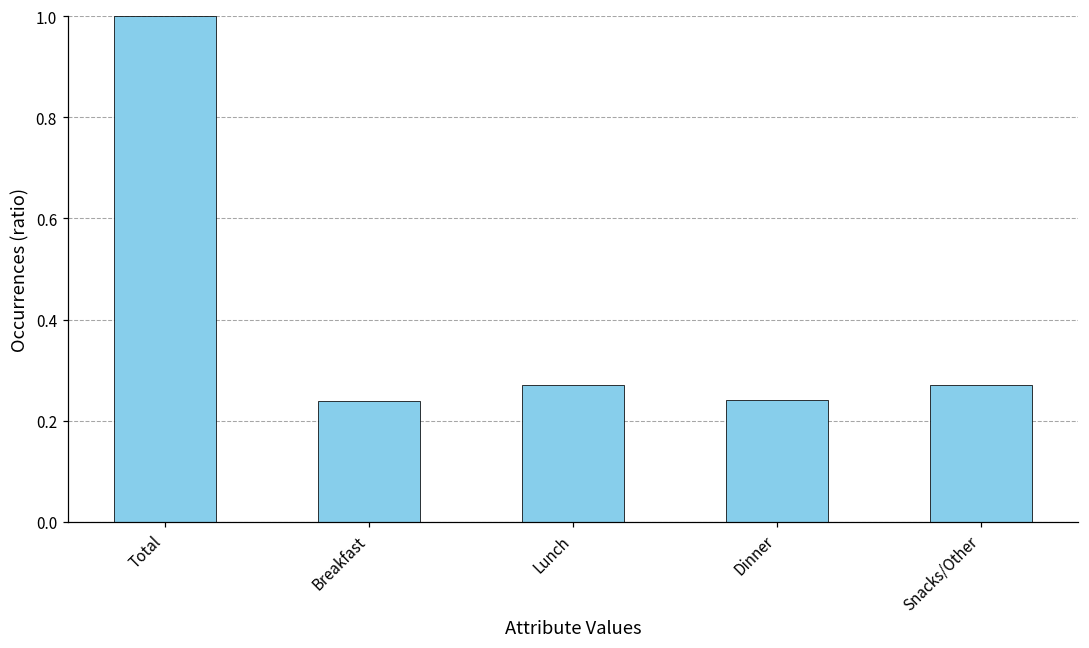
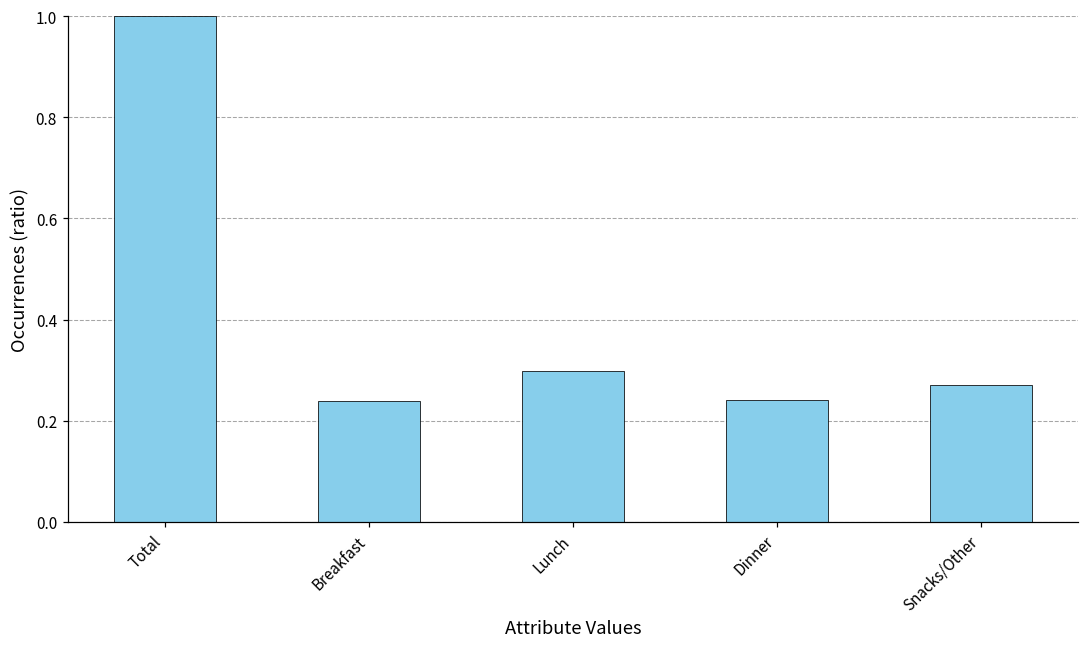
Lunch: 0.27 -> 0.30
